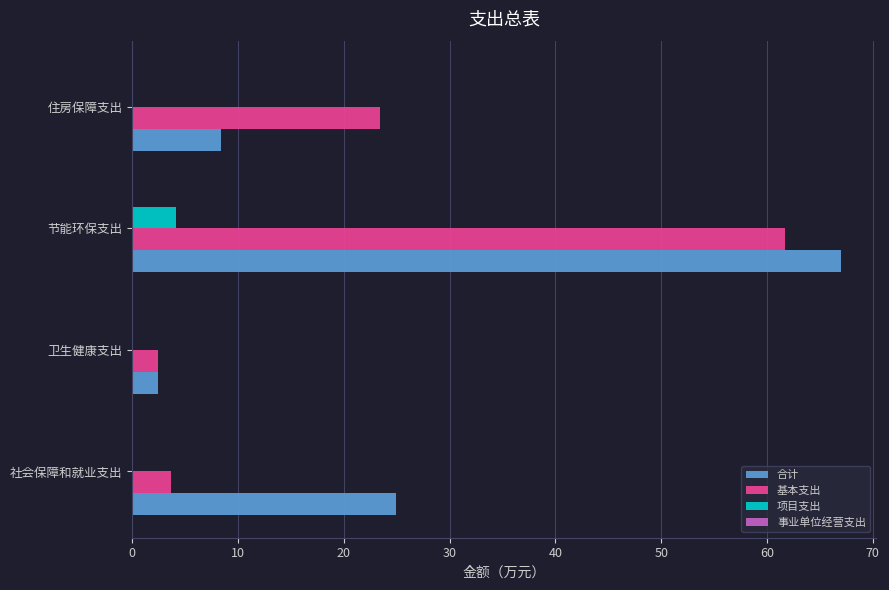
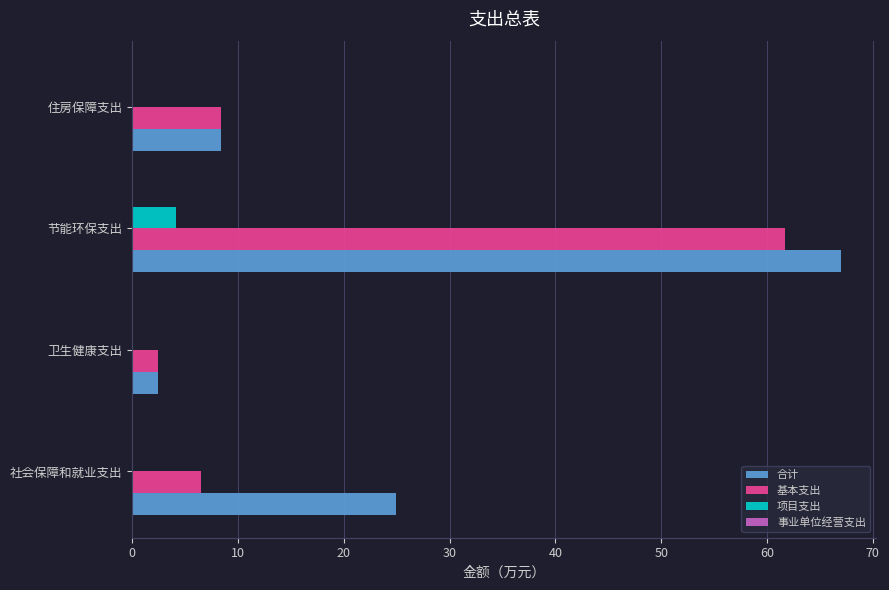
基本支出, 住房保障支出: 23.4 -> 8.4
基本支出, 社会保障和就业支出: 3.7 -> 6.5
